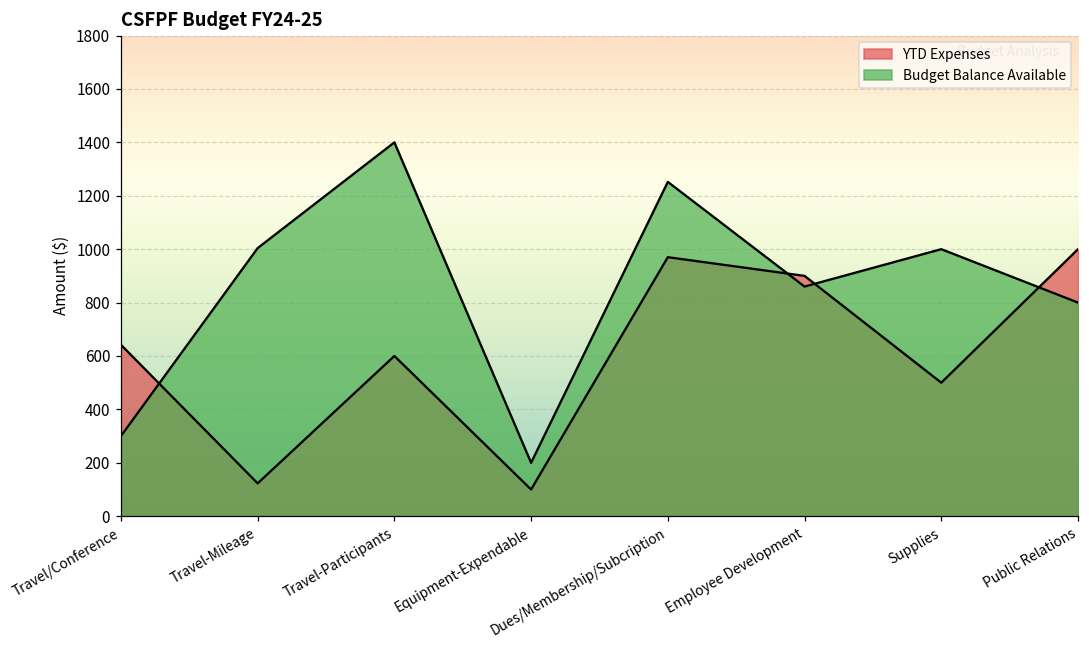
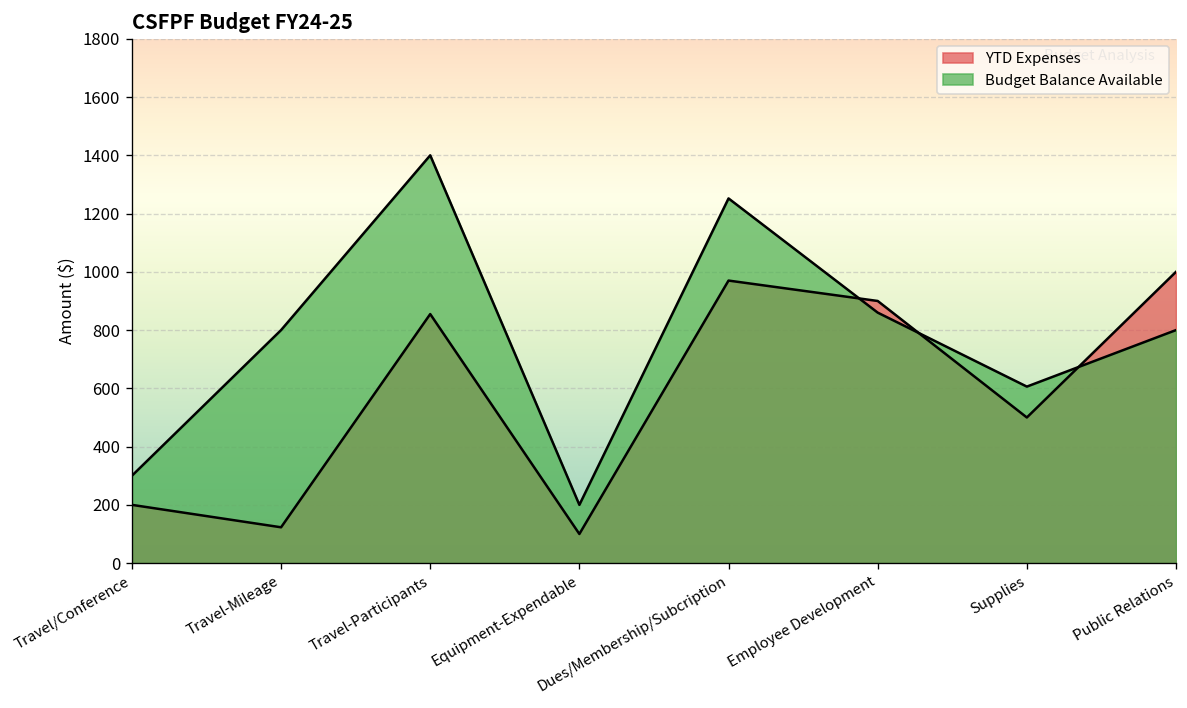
YTD Expenses, Travel/Conference: 640 -> 200
Budget Balance Available, Travel-Mileage: 1000 -> 800
YTD Expenses, Travel-Participants: 600 -> 860
Budget Balance Available, Supplies: 1000 -> 610
